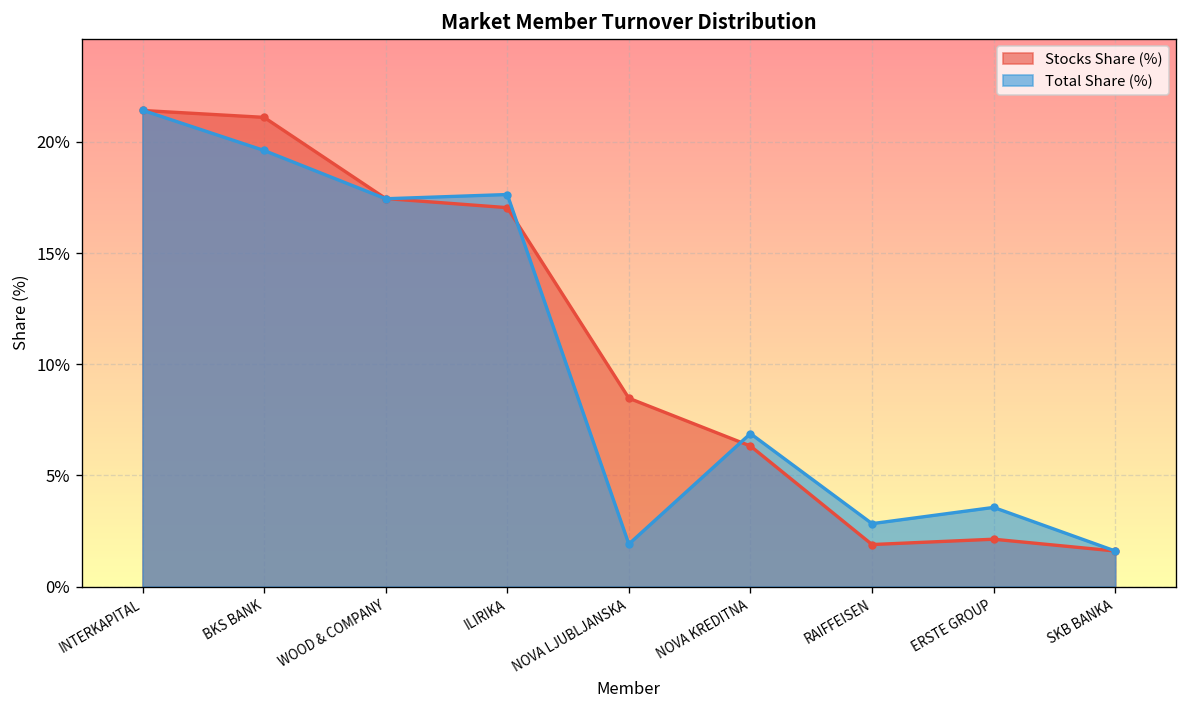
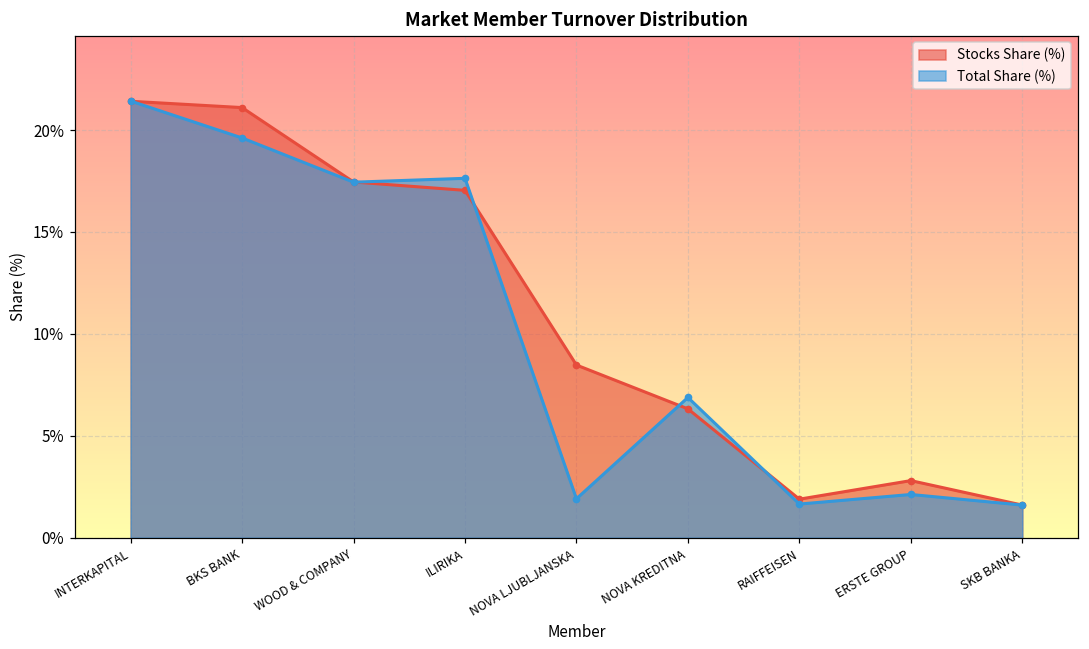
Total Share (%), RAIFFEISEN: 2.8% -> 1.7%
Stocks Share (%), ERSTE GROUP: 2.1% -> 2.8%
Total Share (%), ERSTE GROUP: 3.6% -> 2.1%
